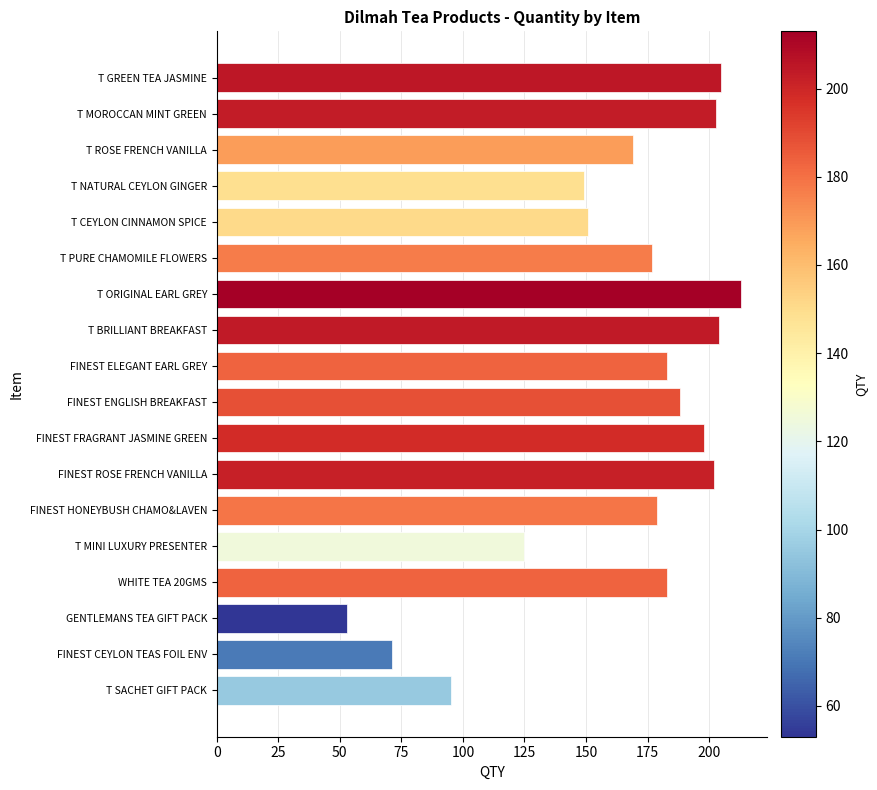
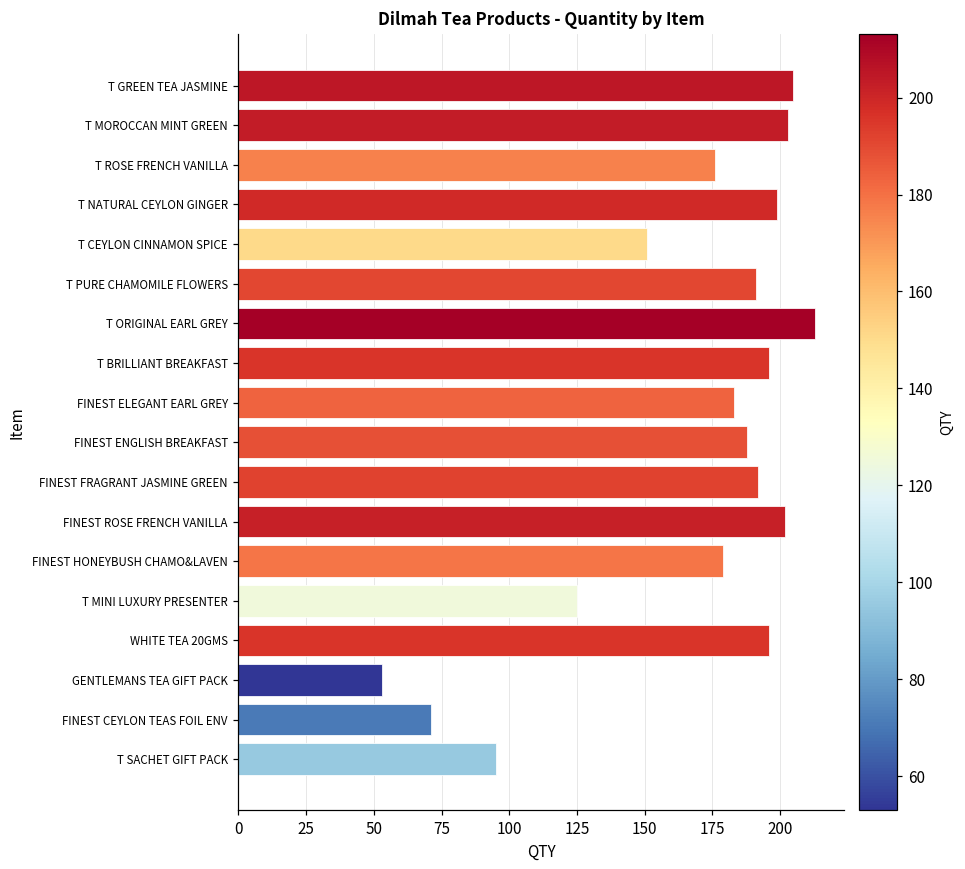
T ROSE FRENCH VANILLA: 169 -> 176
T NATURAL CEYLON GINGER: 149 -> 199
T PURE CHAMOMILE FLOWERS: 177 -> 191
T BRILLIANT BREAKFAST: 204 -> 196
FINEST FRAGRANT JASMINE GREEN: 198 -> 192
WHITE TEA 20GMS: 183 -> 196
